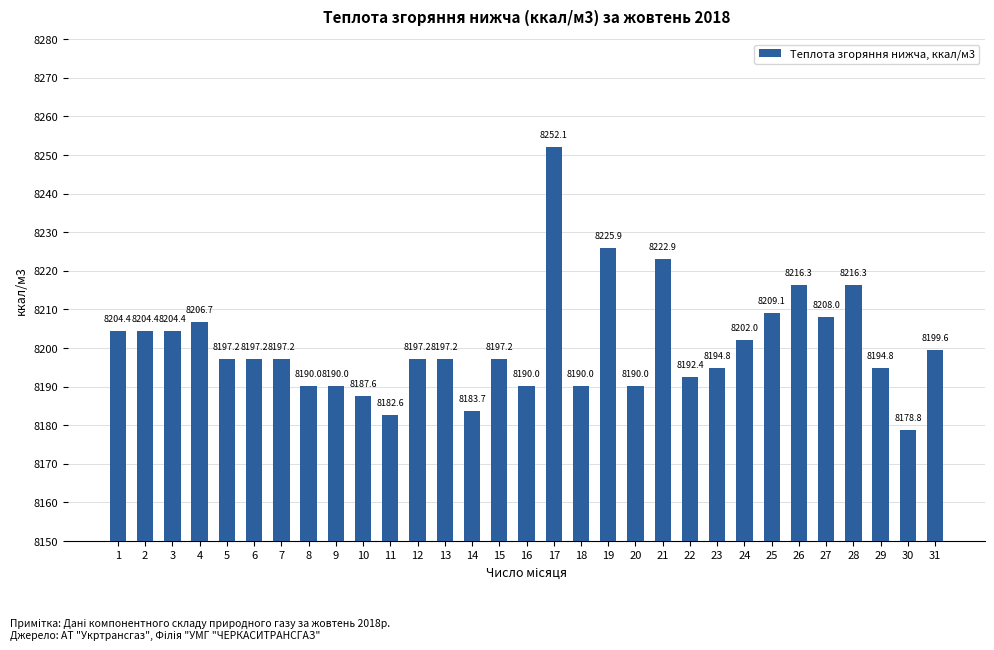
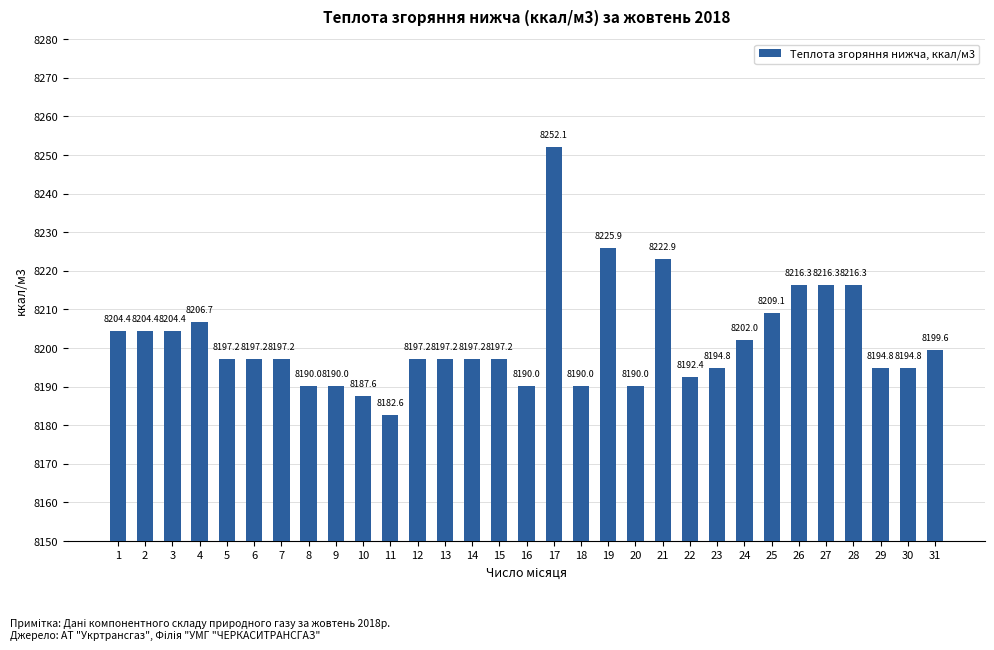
14: 8183.7 -> 8197.2
27: 8208.0 -> 8216.3
30: 8178.8 -> 8194.8
